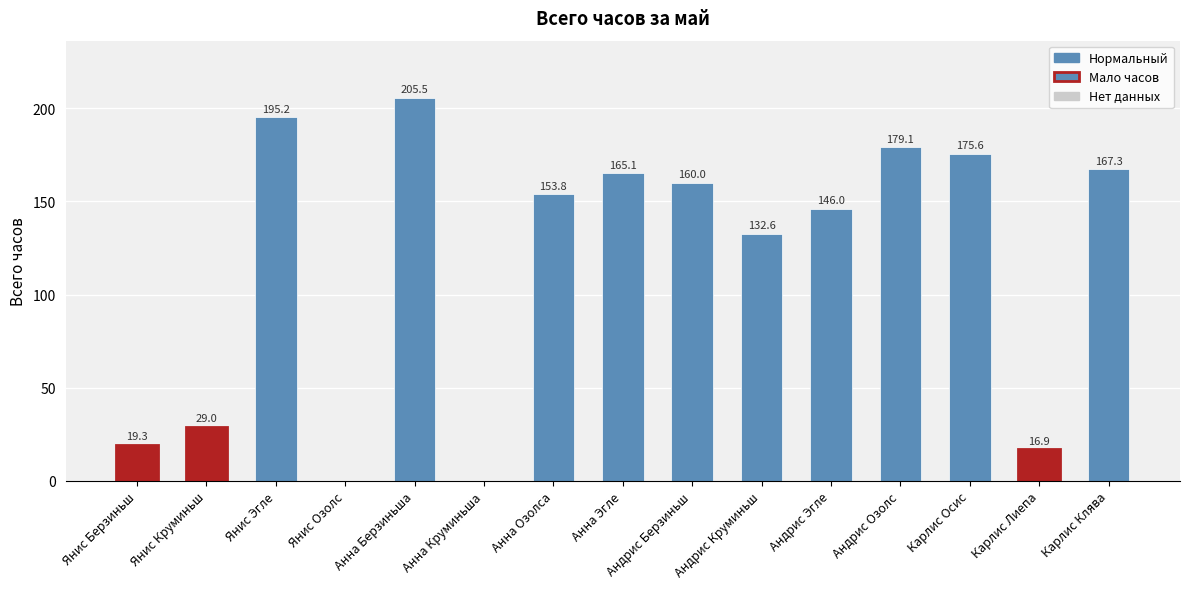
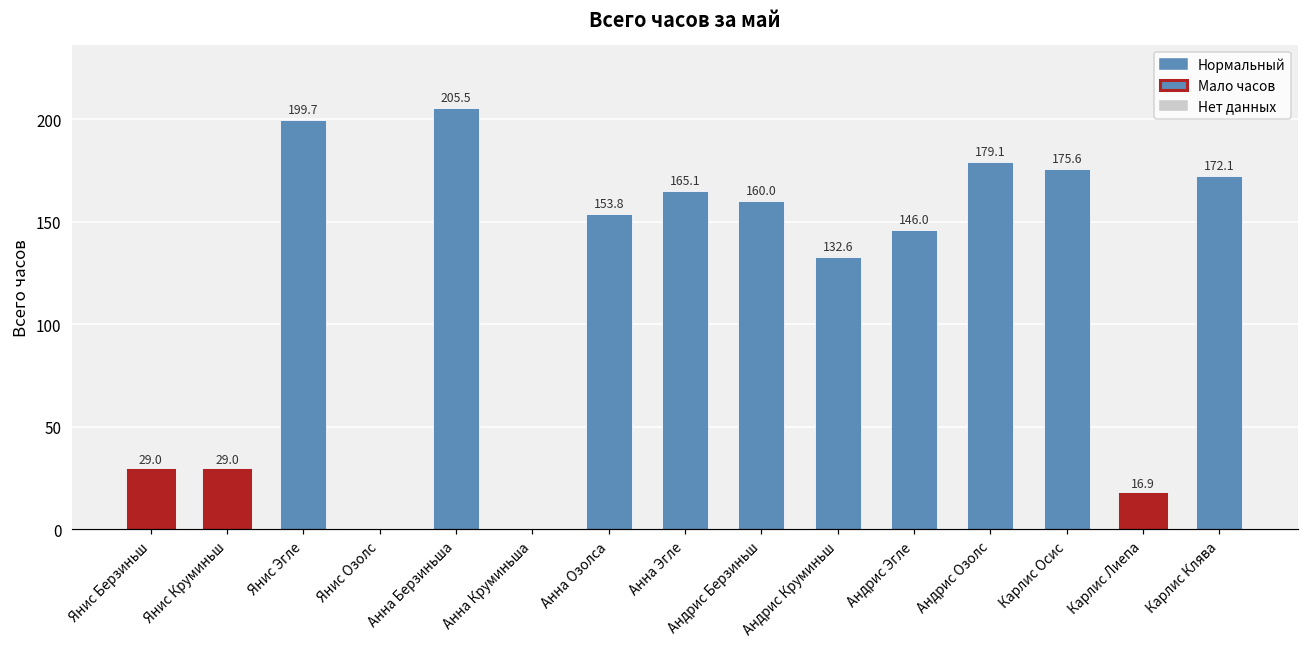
Янис Берзиньш: 19.3 -> 29.0
Янис Эгле: 195.2 -> 199.7
Карлис Клява: 167.3 -> 172.1
